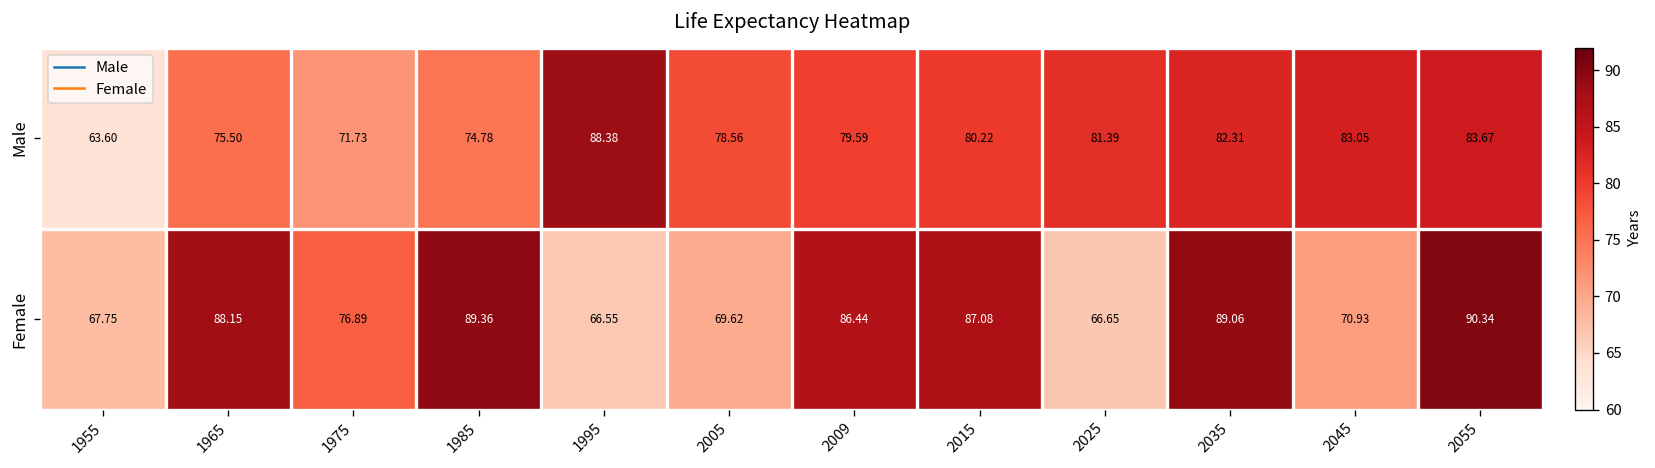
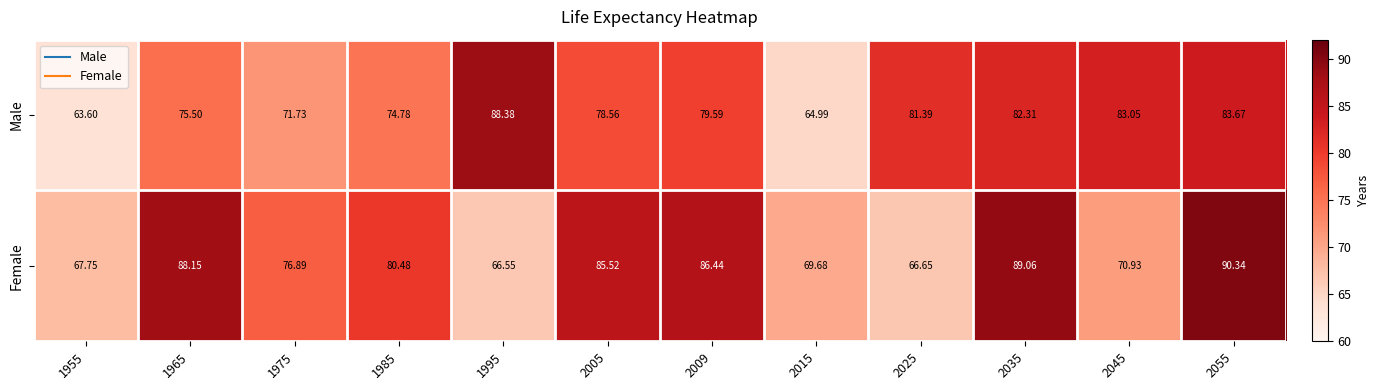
Male, 2015: 80.22 -> 64.99
Female, 1985: 89.36 -> 80.48
Female, 2005: 69.62 -> 85.52
Female, 2015: 87.08 -> 69.68
